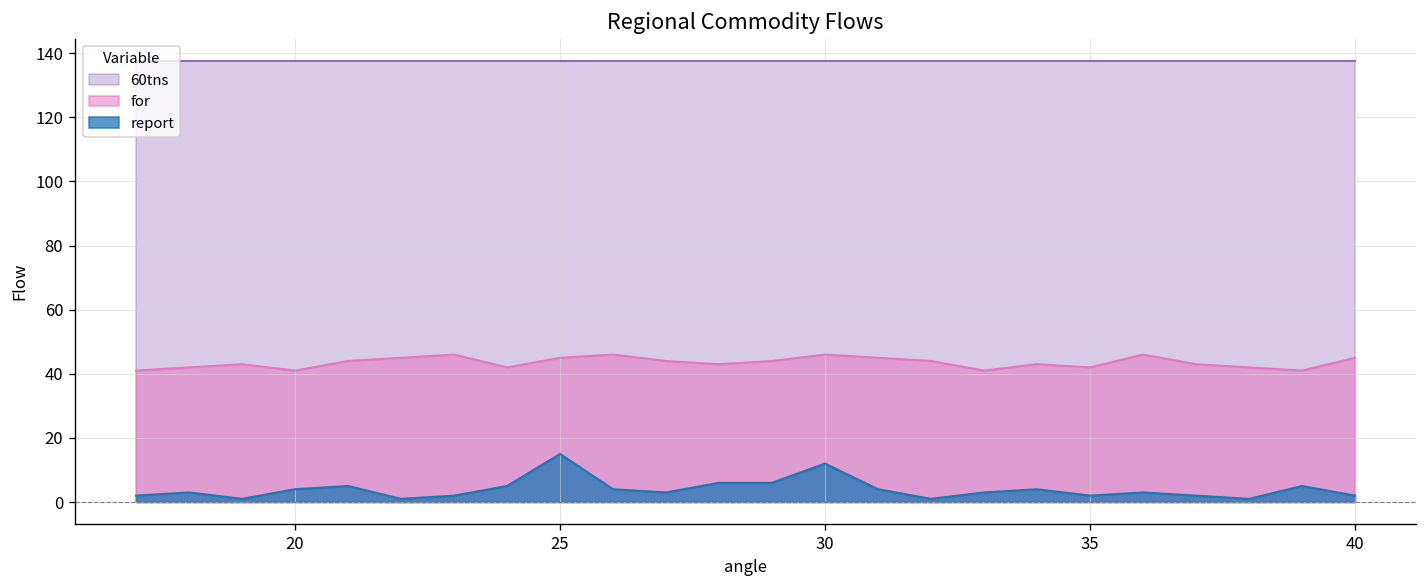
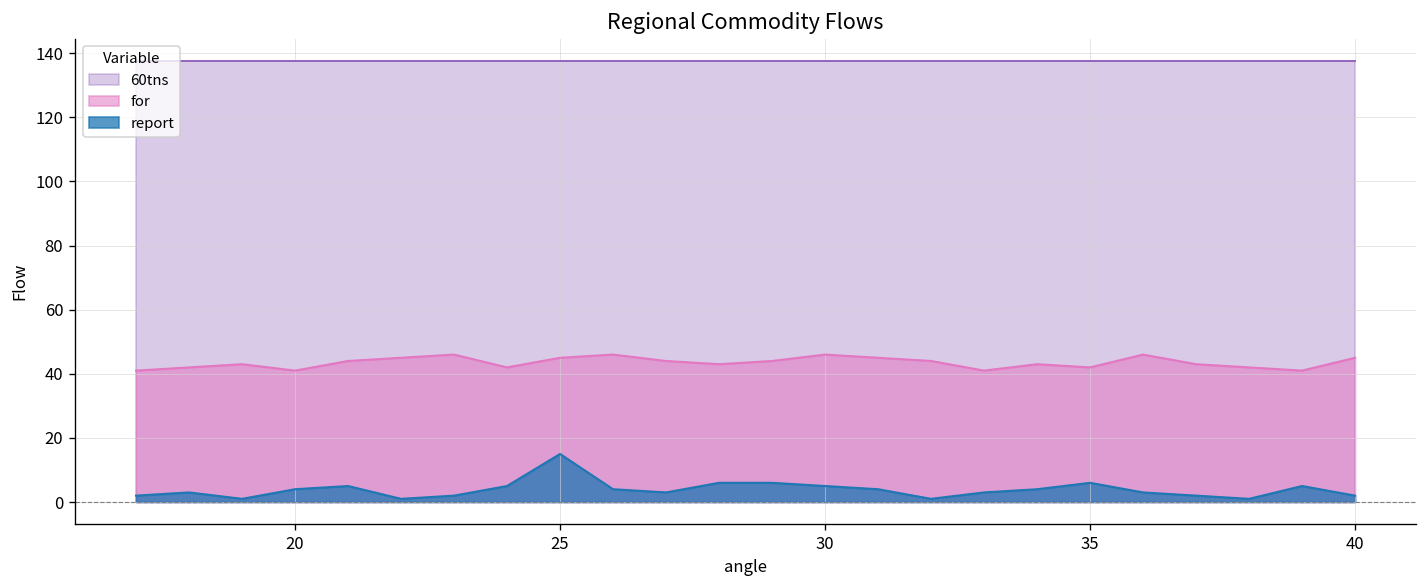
report, 30: 12 -> 5
report, 35: 2 -> 6
